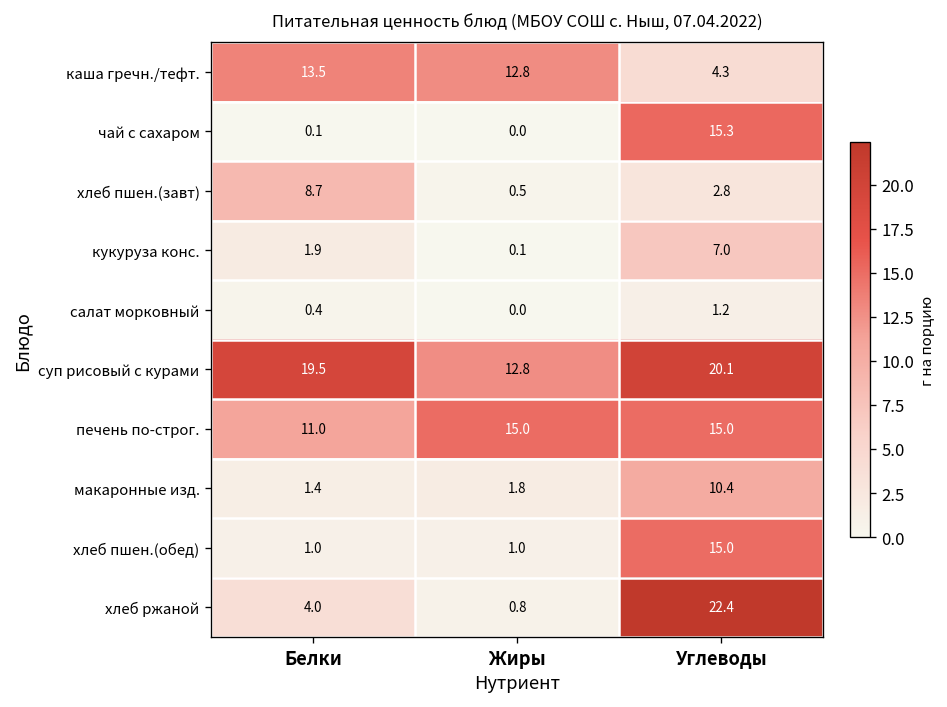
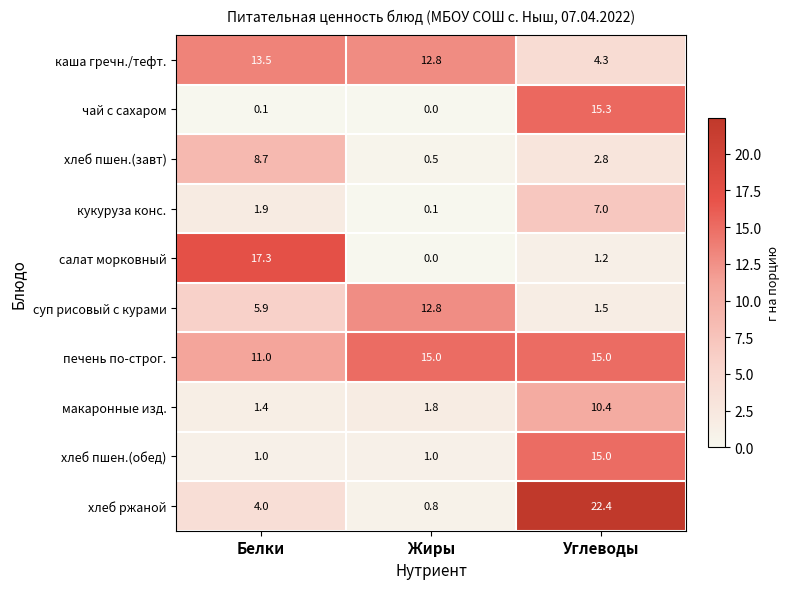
салат морковный, Белки: 0.4 -> 17.3
суп рисовый с курами, Белки: 19.5 -> 5.9
суп рисовый с курами, Углеводы: 20.1 -> 1.5
